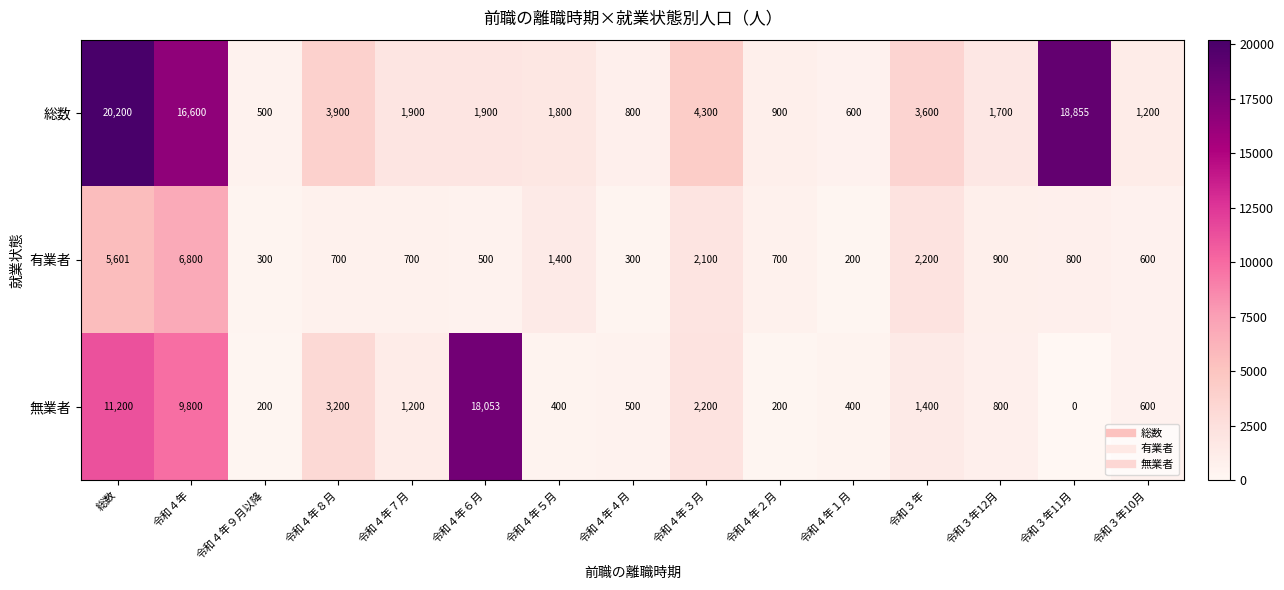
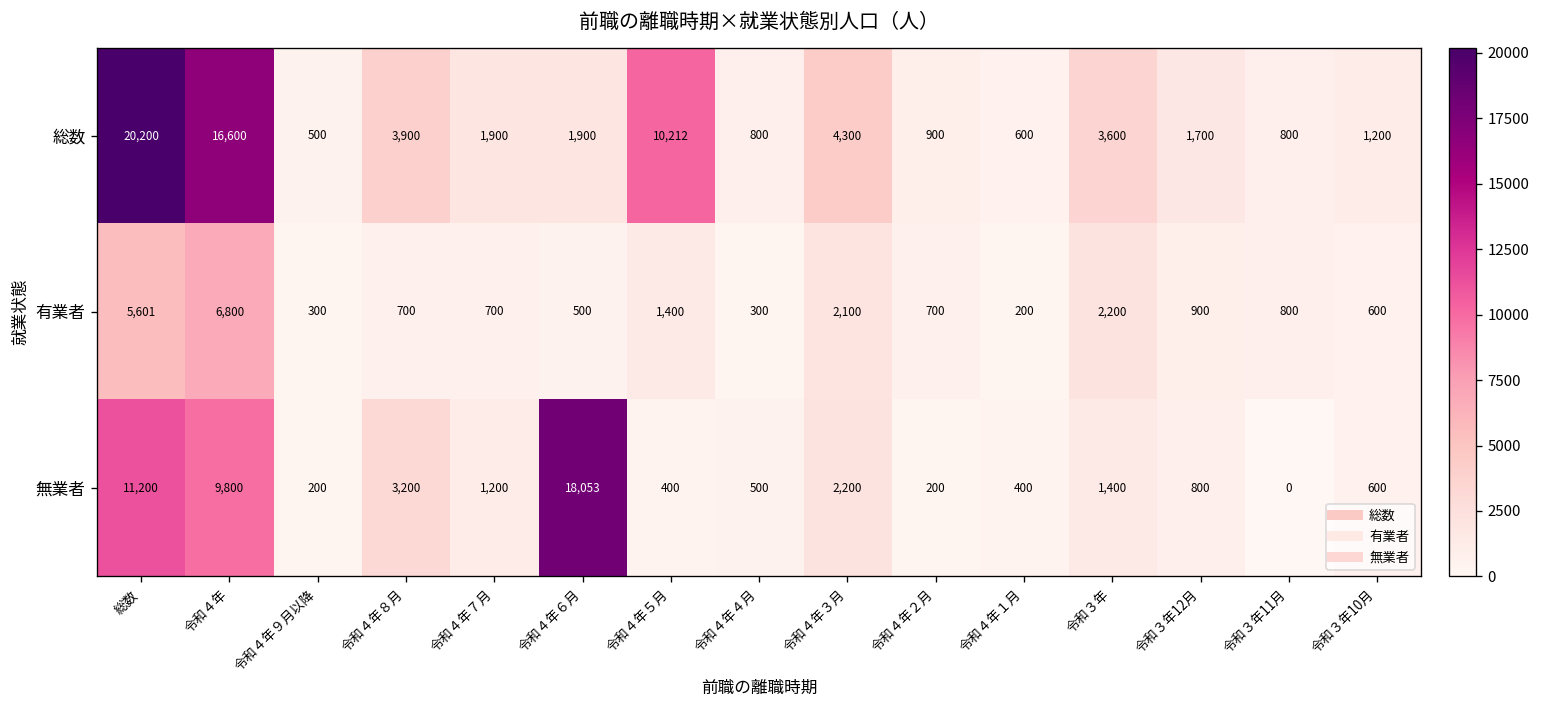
総数, 令和４年５月: 1,800 -> 10,212
総数, 令和３年11月: 18,855 -> 800
